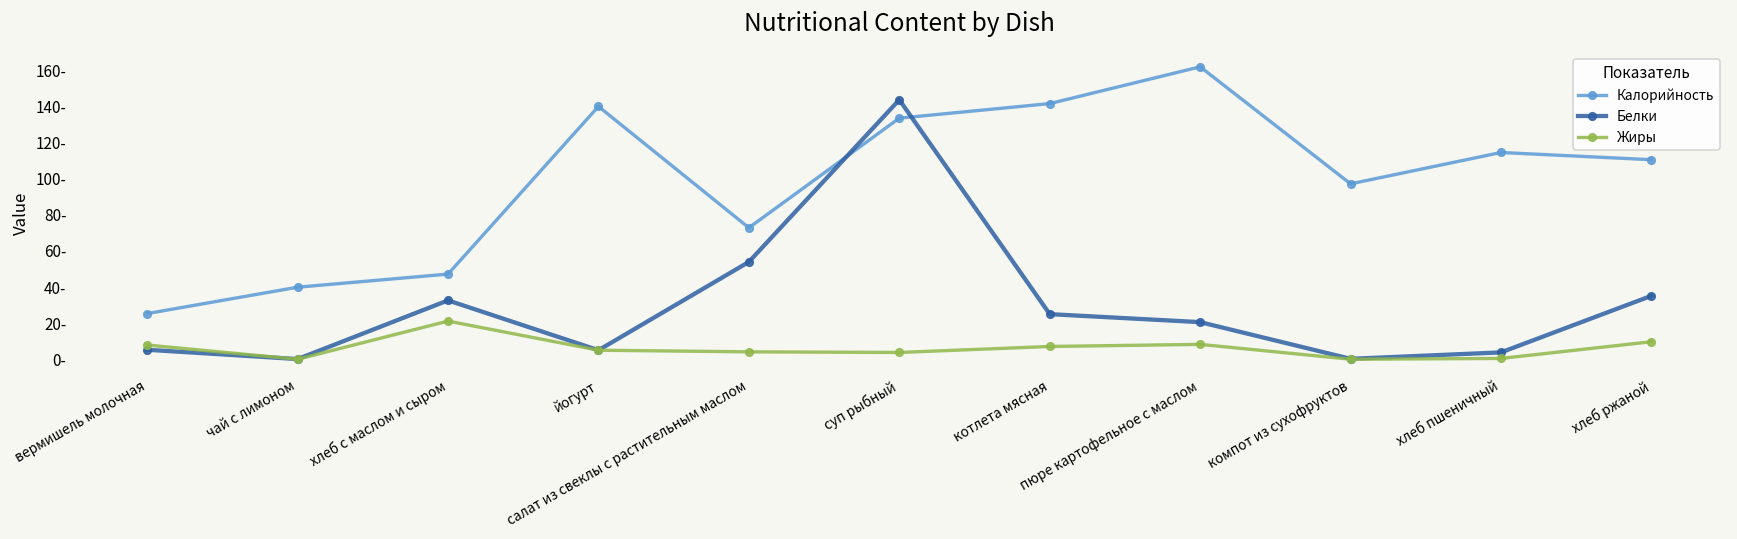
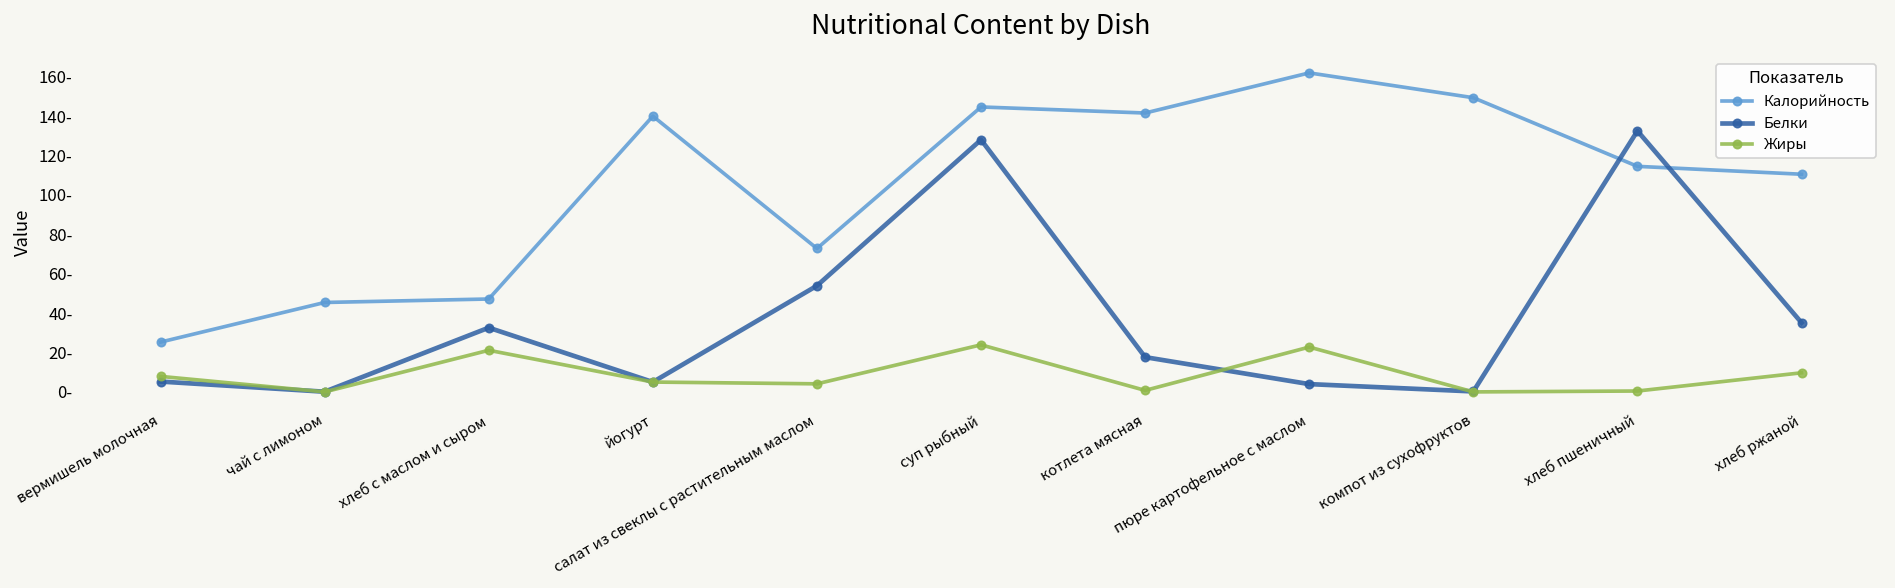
Калорийность, чай с лимоном: 40- -> 45-
Калорийность, суп рыбный: 134- -> 145-
Белки, суп рыбный: 144- -> 128-
Жиры, суп рыбный: 4- -> 24-
Белки, котлета мясная: 25- -> 18-
Жиры, котлета мясная: 7- -> 1-
Белки, пюре картофельное с маслом: 21- -> 4-
Жиры, пюре картофельное с маслом: 8- -> 23-
Калорийность, компот из сухофруктов: 97- -> 149-
Белки, хлеб пшеничный: 4- -> 133-
